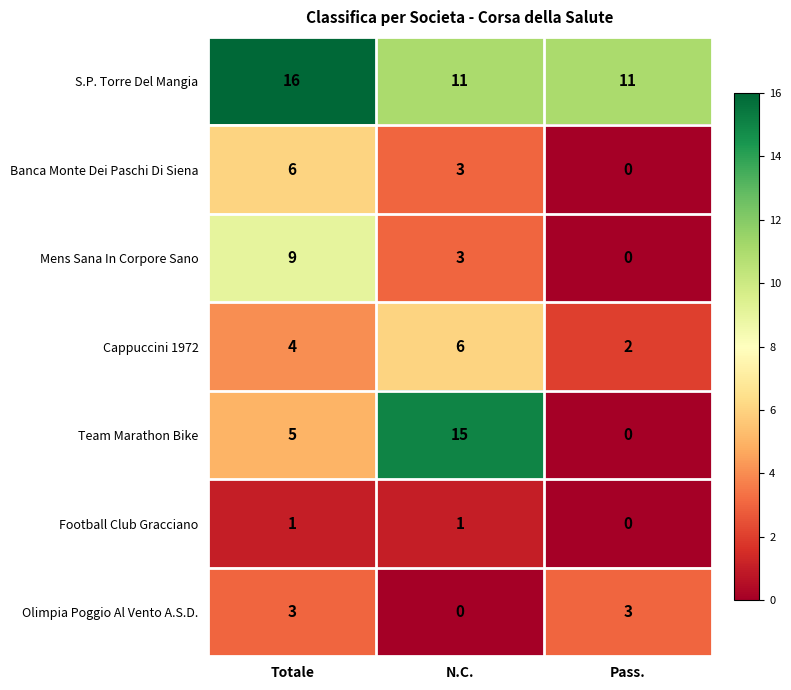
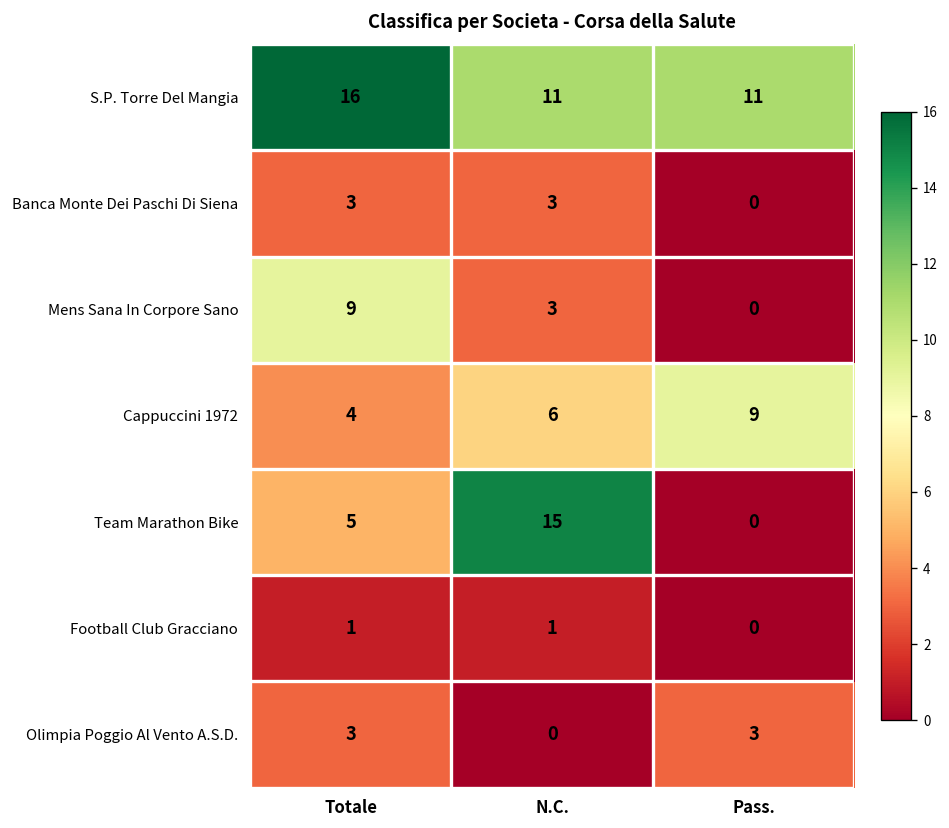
Banca Monte Dei Paschi Di Siena, Totale: 6 -> 3
Cappuccini 1972, Pass.: 2 -> 9
